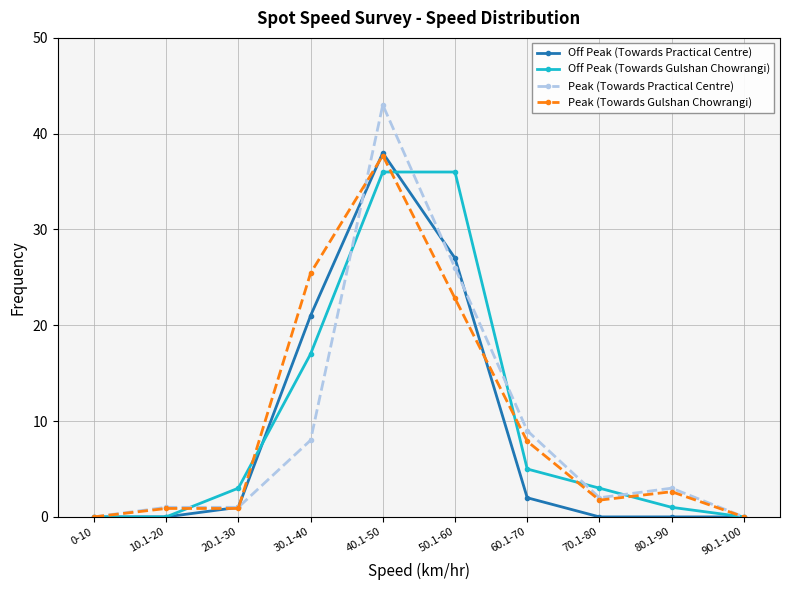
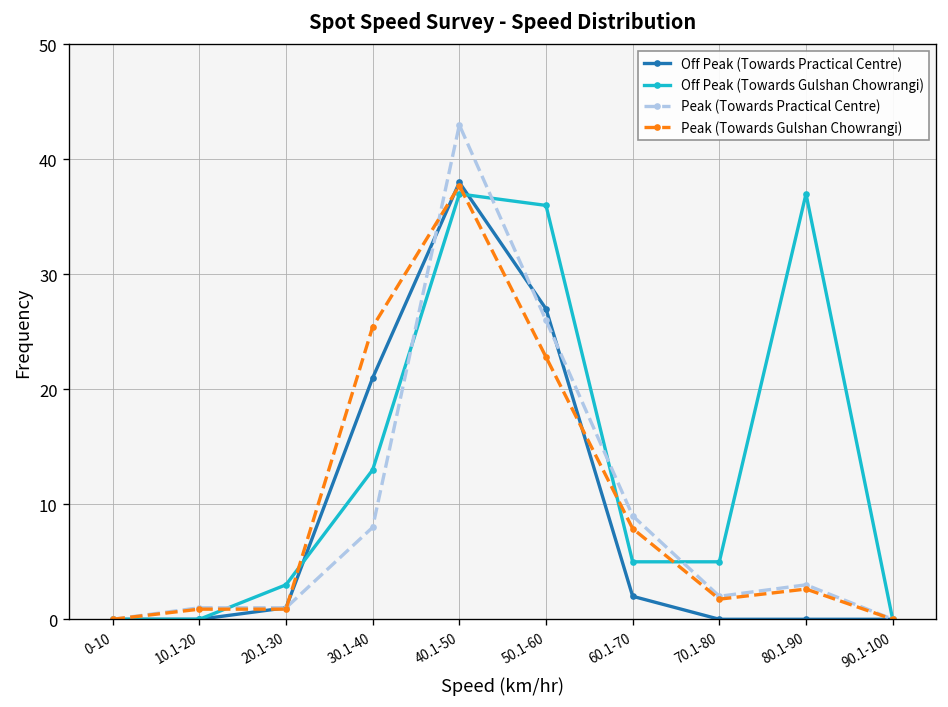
Off Peak (Towards Gulshan Chowrangi), 30.1-40: 17 -> 13
Off Peak (Towards Gulshan Chowrangi), 40.1-50: 36 -> 37
Off Peak (Towards Gulshan Chowrangi), 70.1-80: 3 -> 5
Off Peak (Towards Gulshan Chowrangi), 80.1-90: 1 -> 37
